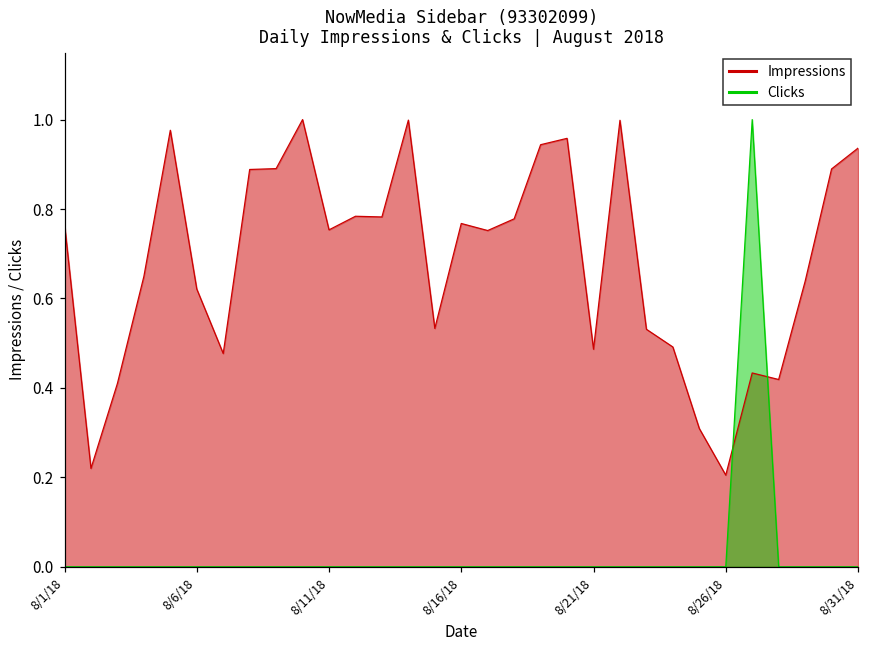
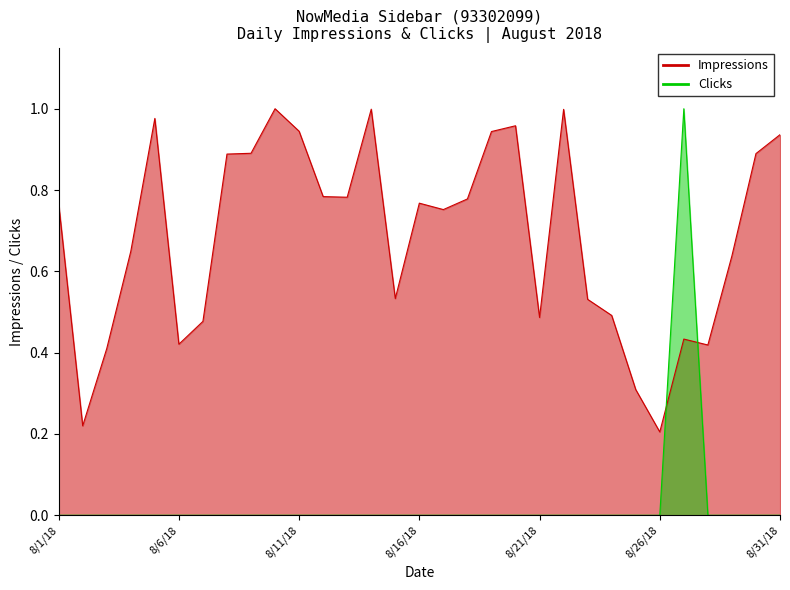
Impressions, 8/6/18: 0.62 -> 0.42
Impressions, 8/11/18: 0.75 -> 0.94
